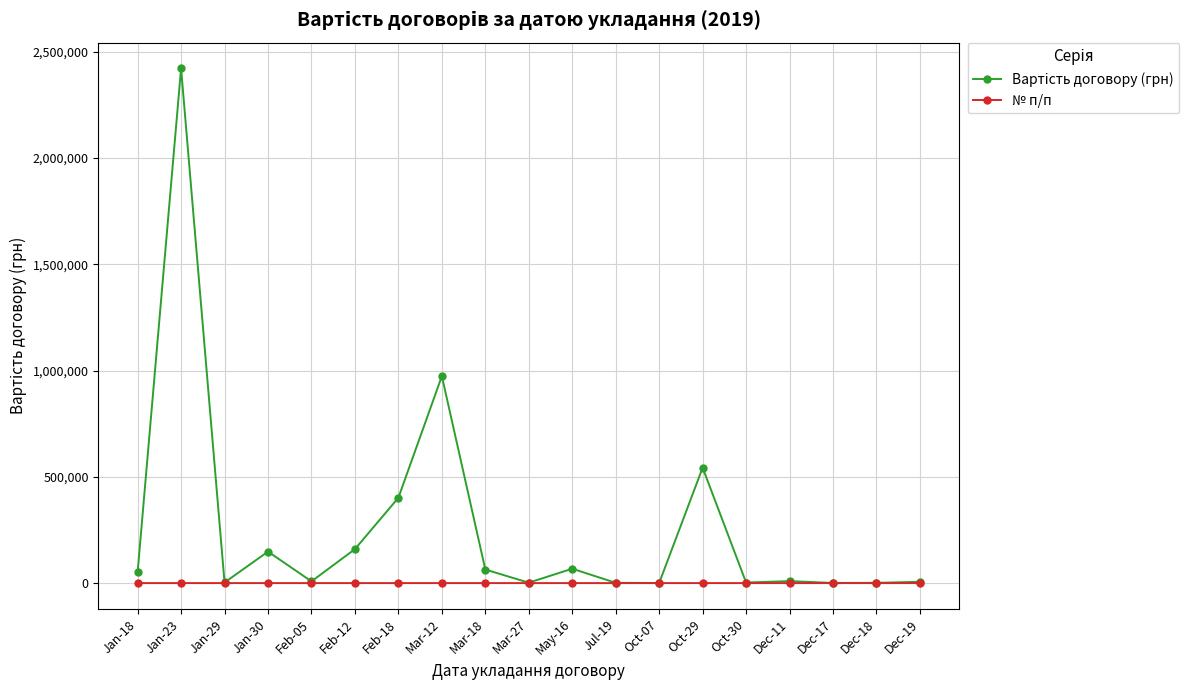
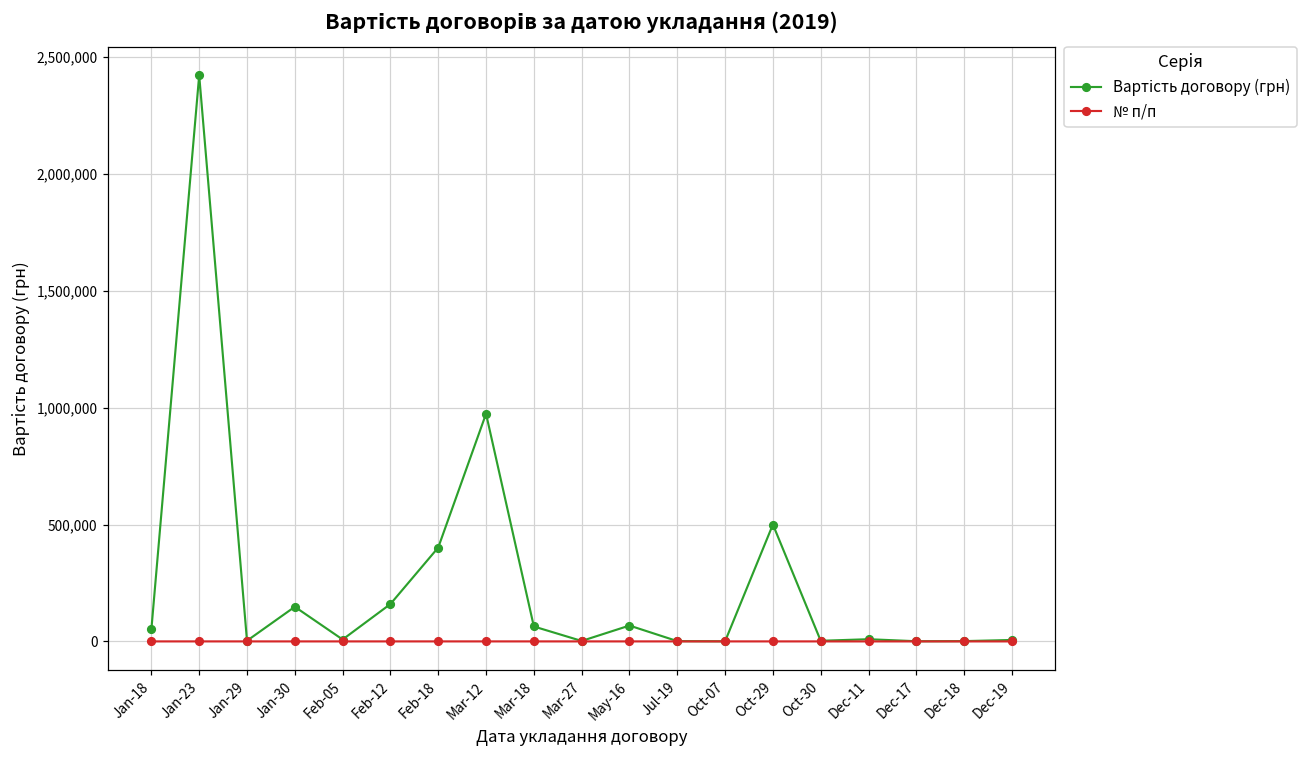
Вартість договору (грн), Oct-29: 540,000 -> 500,000
